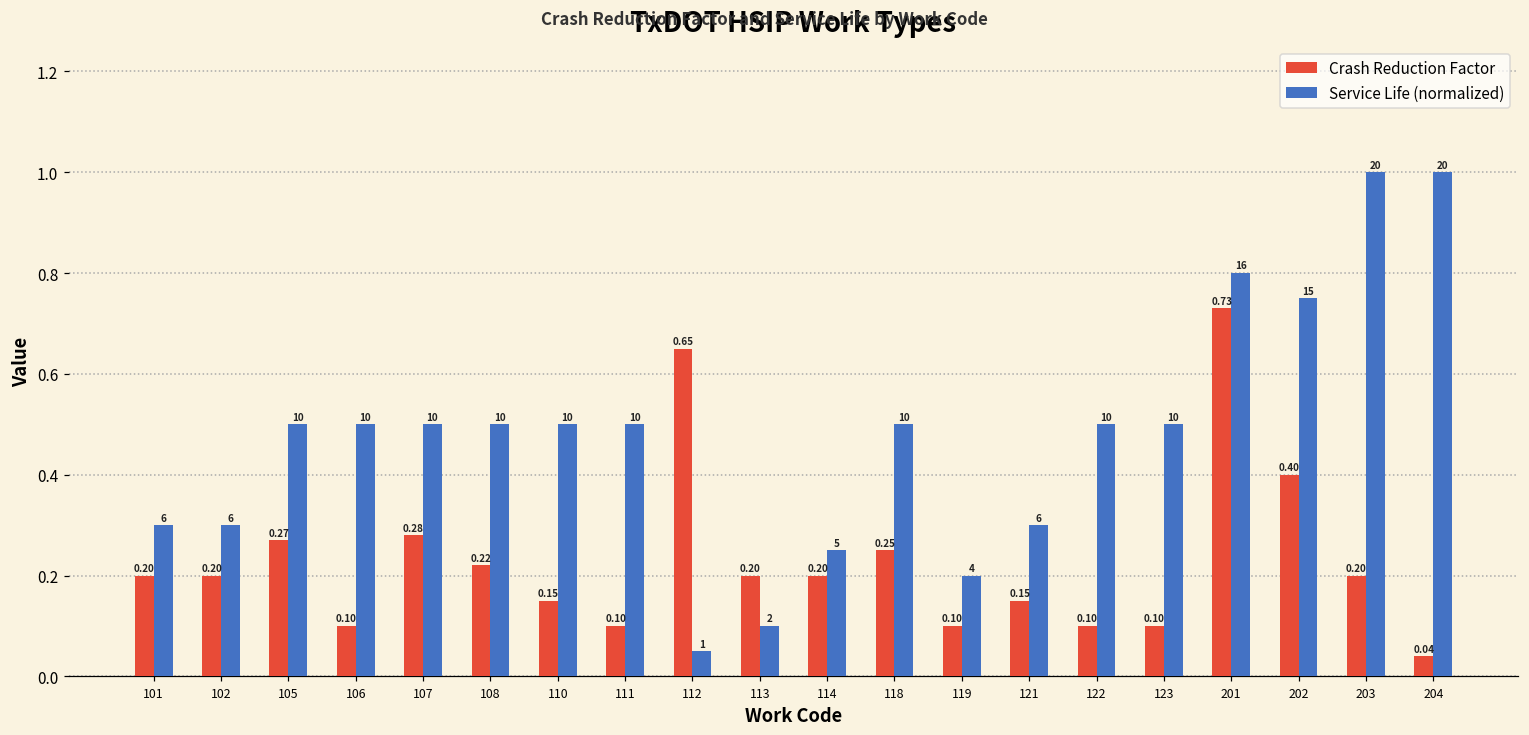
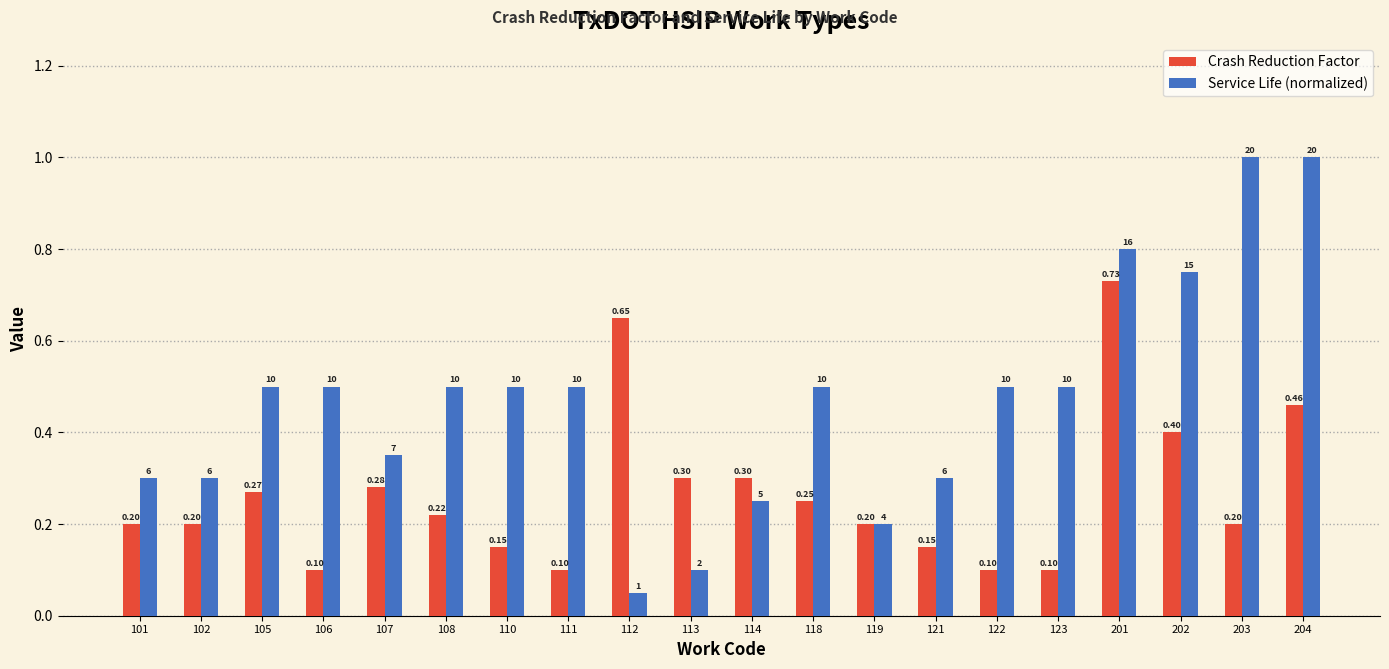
Service Life (normalized), 107: 10 -> 7
Crash Reduction Factor, 113: 0.20 -> 0.30
Crash Reduction Factor, 114: 0.20 -> 0.30
Crash Reduction Factor, 119: 0.10 -> 0.20
Crash Reduction Factor, 204: 0.04 -> 0.46
